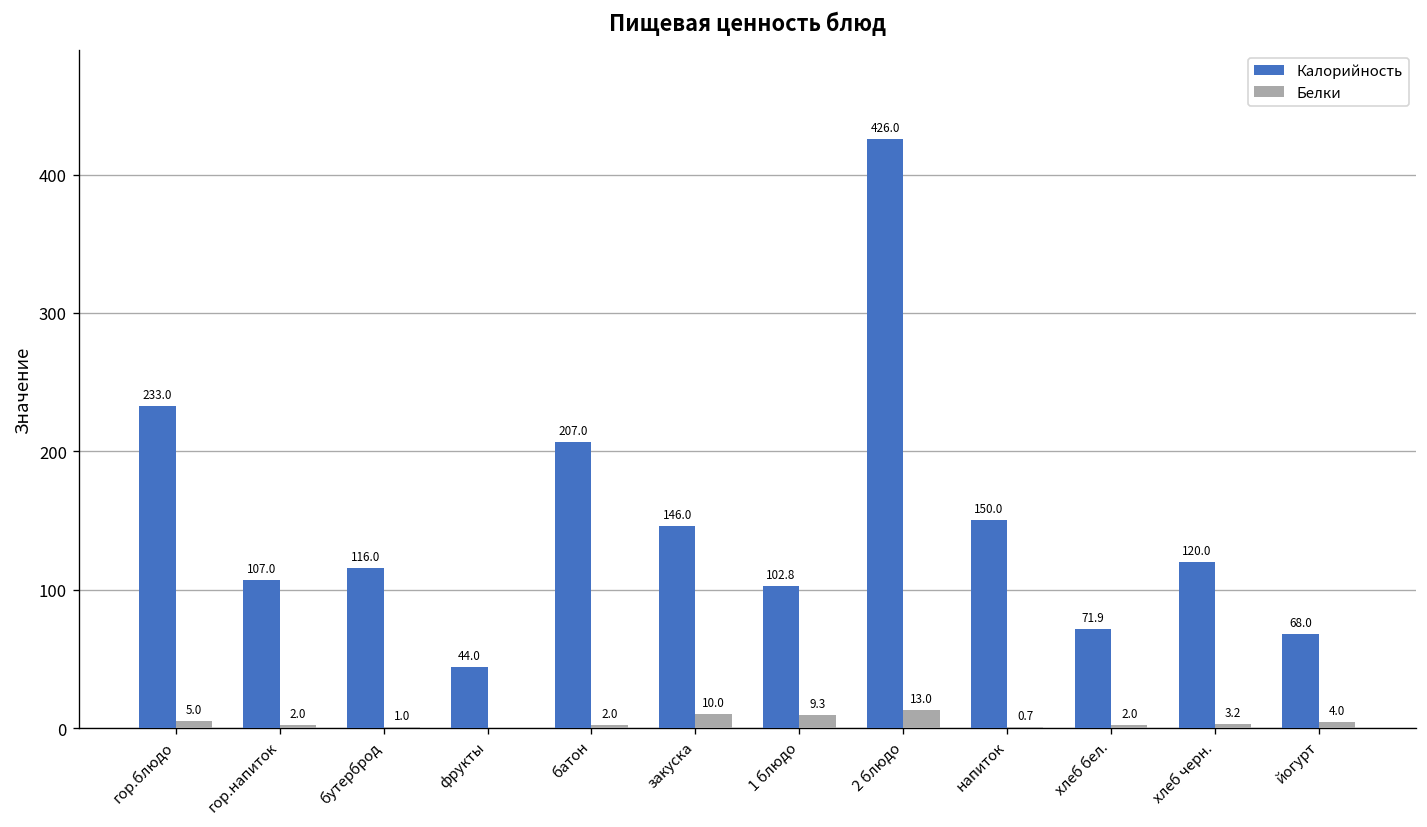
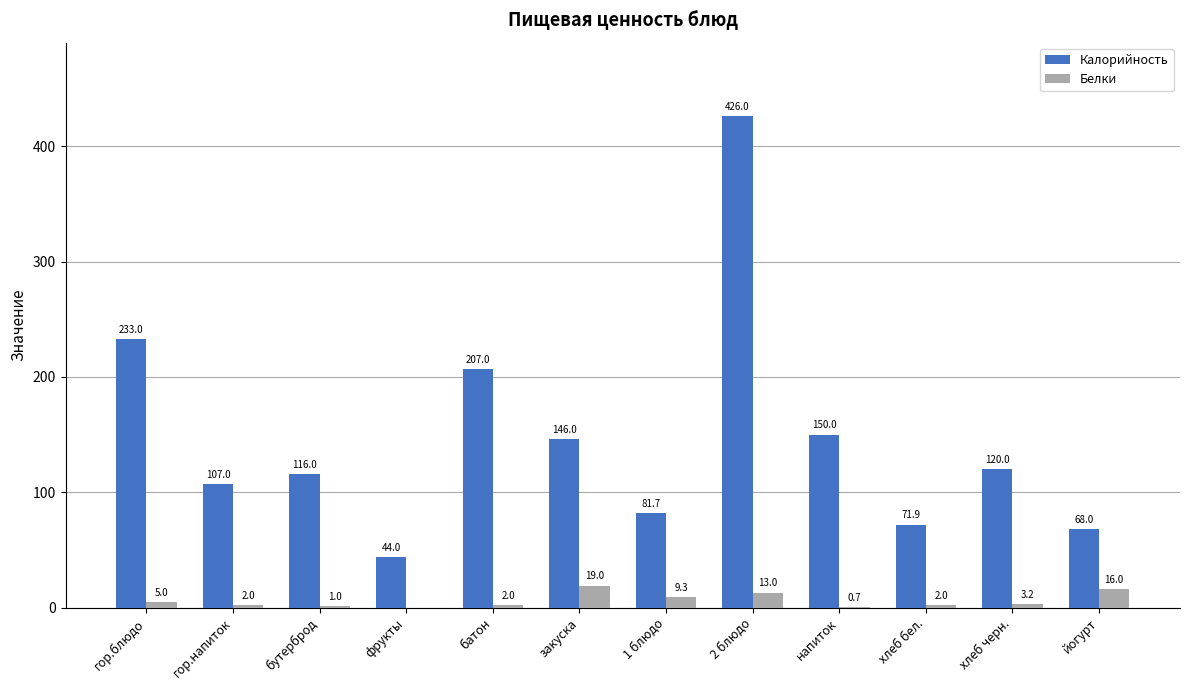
Белки, закуска: 10.0 -> 19.0
Калорийность, 1 блюдо: 102.8 -> 81.7
Белки, йогурт: 4.0 -> 16.0
